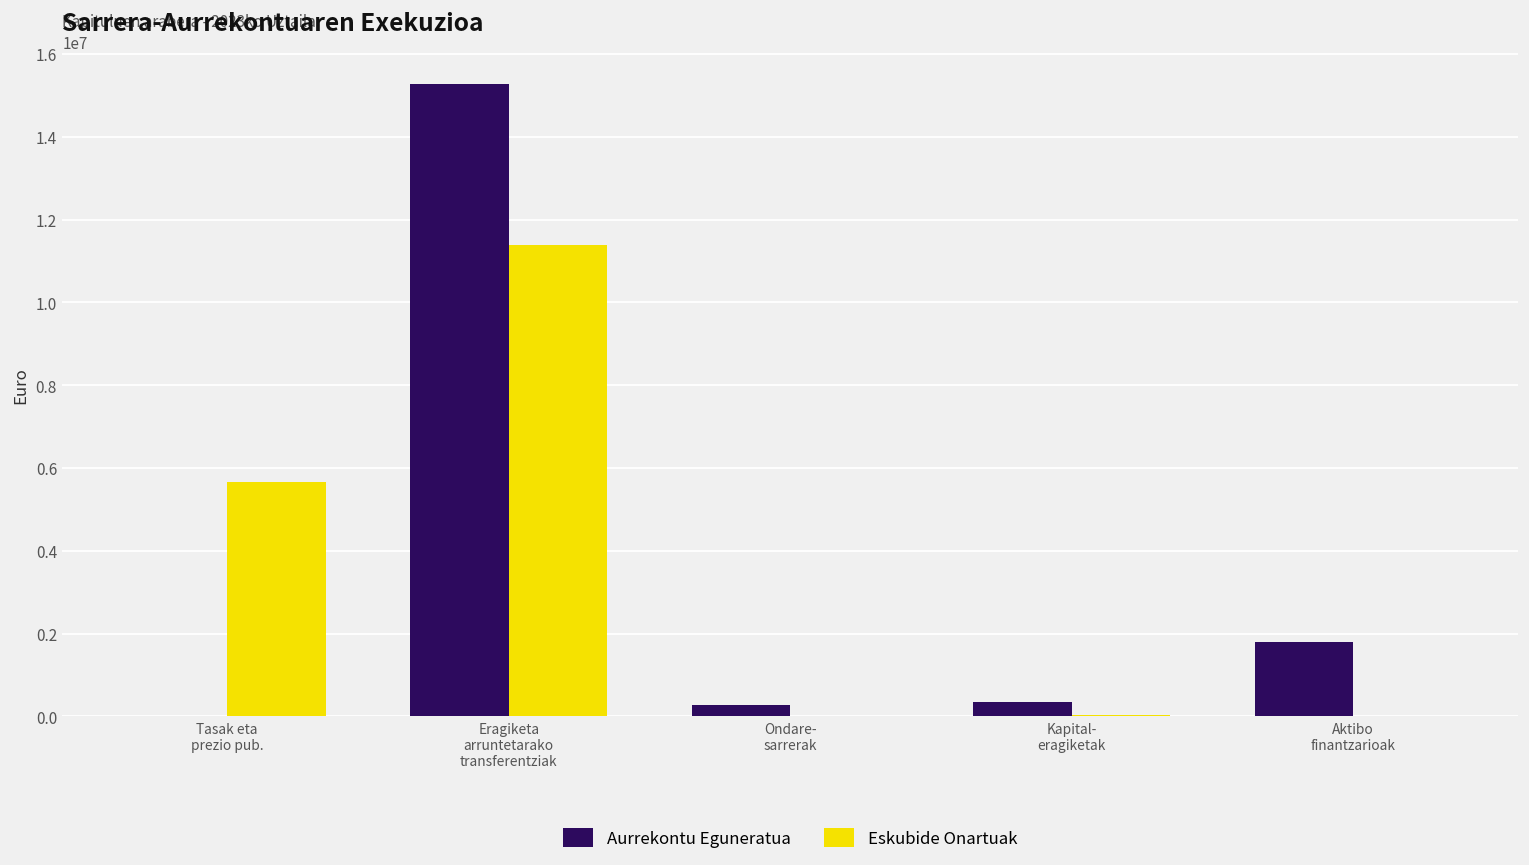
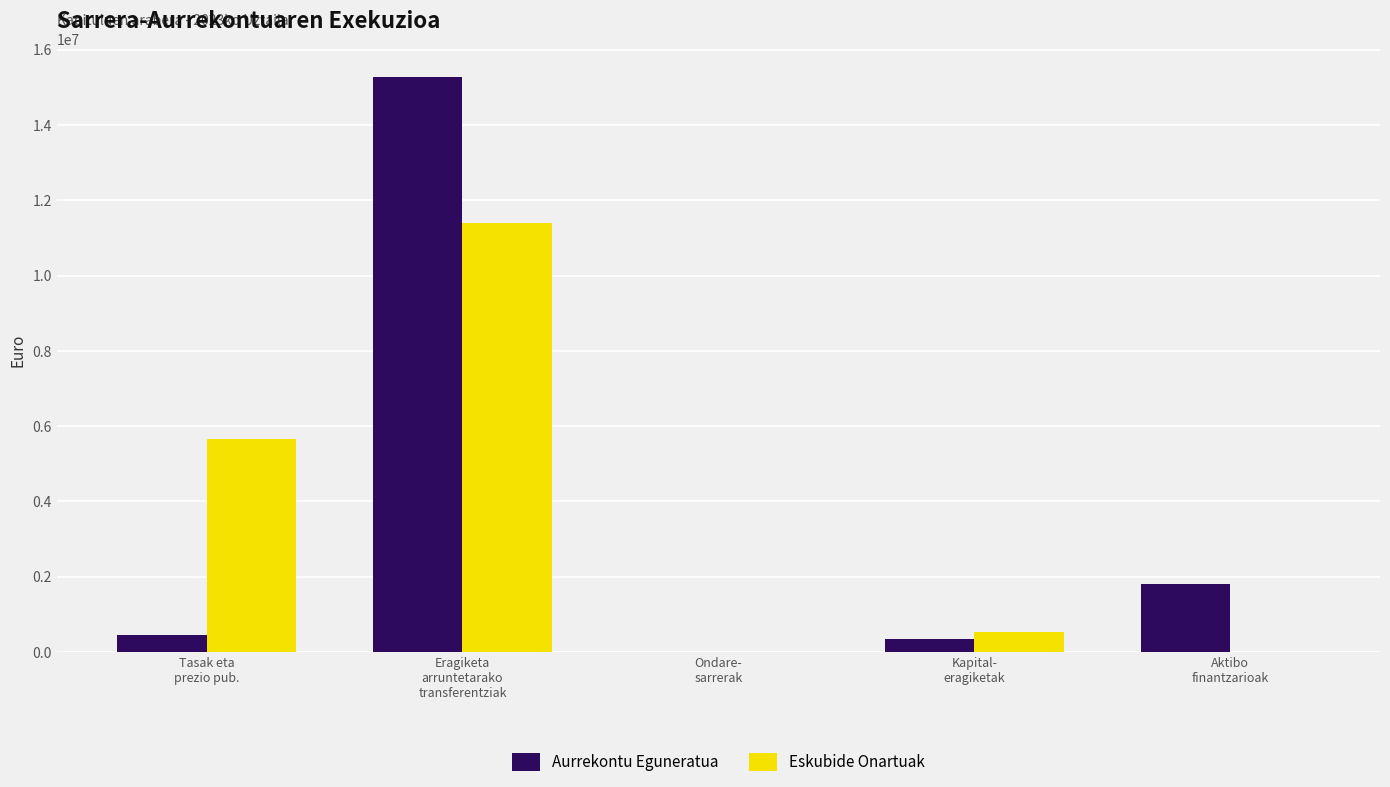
Aurrekontu Eguneratua, Tasak eta prezio pub.: 0 -> 400000
Aurrekontu Eguneratua, Ondare- sarrerak: 300000 -> 0
Eskubide Onartuak, Kapital- eragiketak: 0 -> 500000
